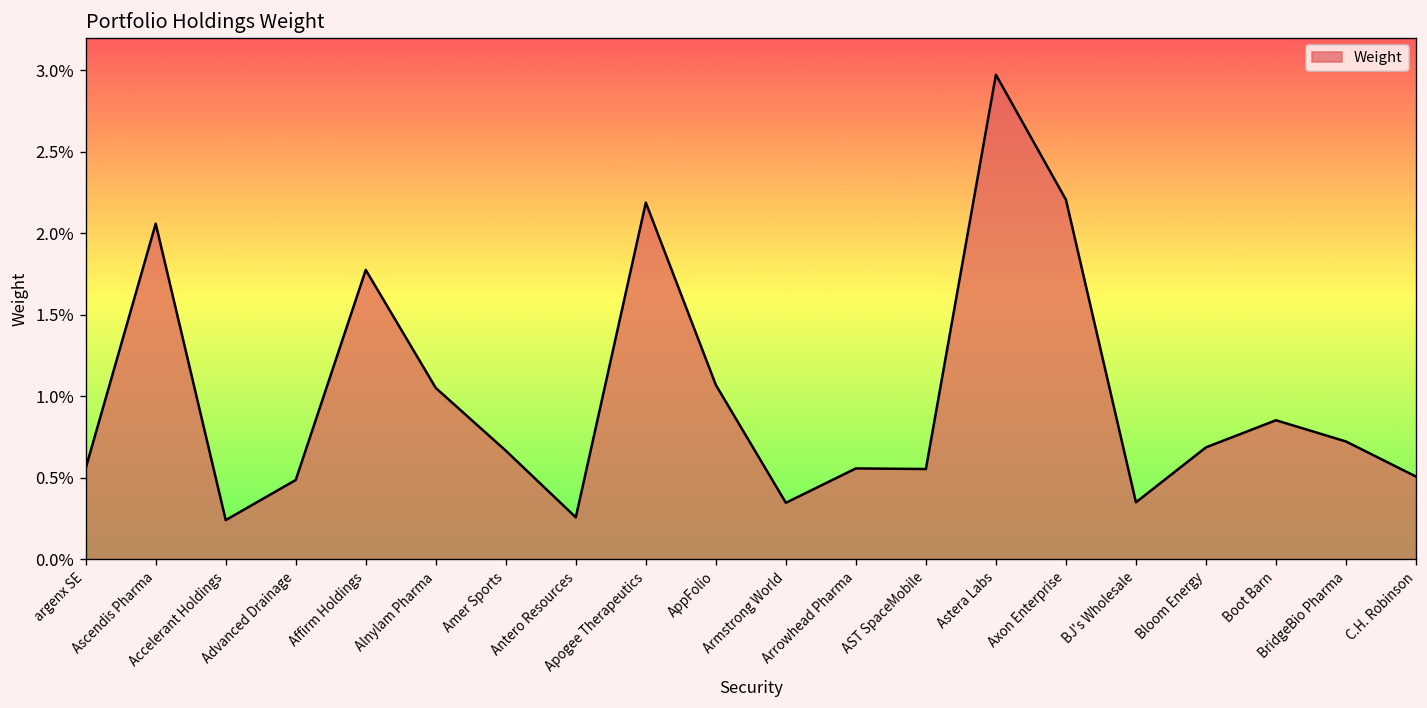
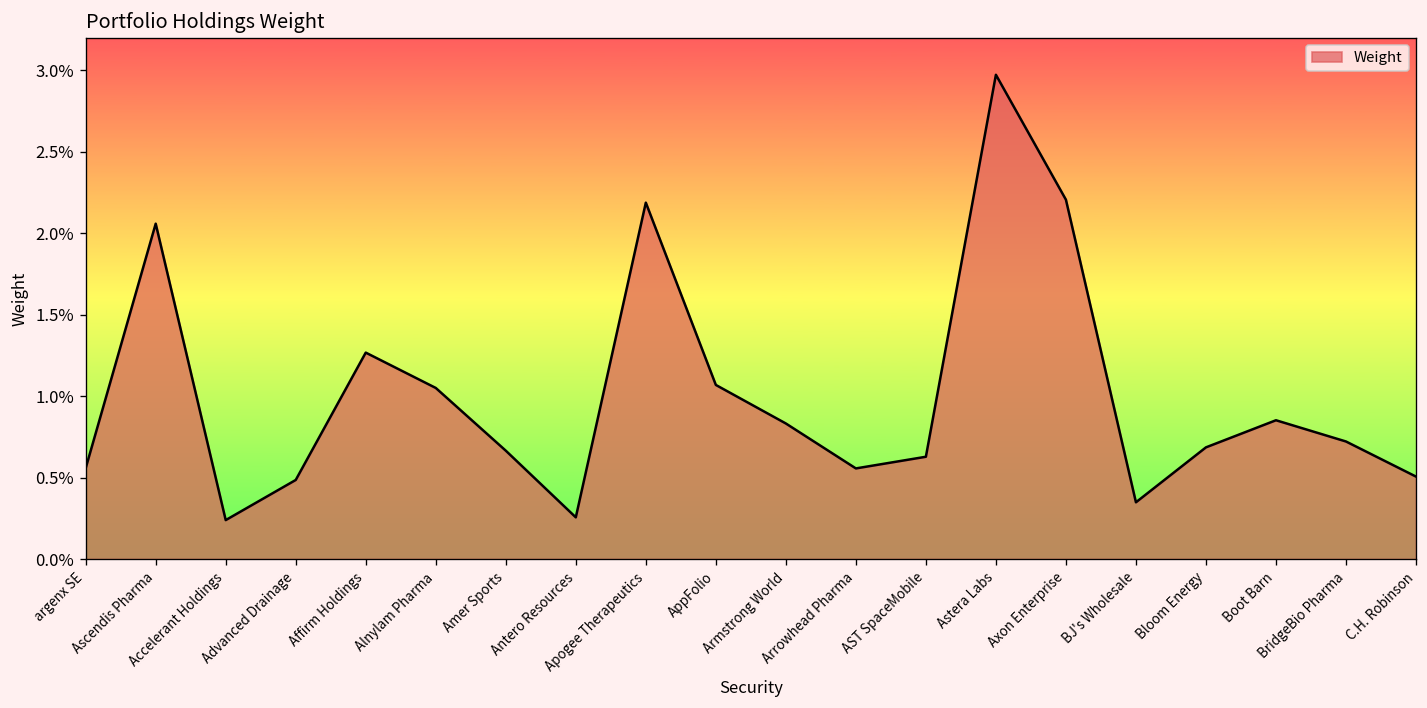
Affirm Holdings: 1.77% -> 1.27%
Armstrong World: 0.35% -> 0.83%
AST SpaceMobile: 0.55% -> 0.63%
